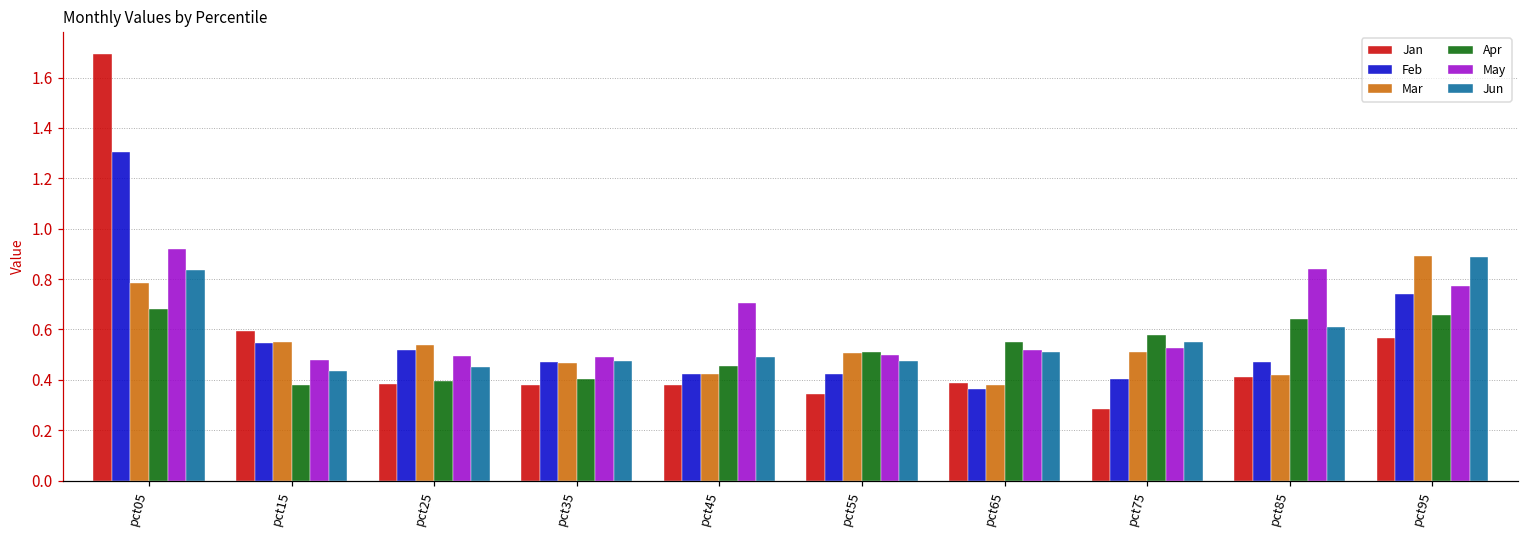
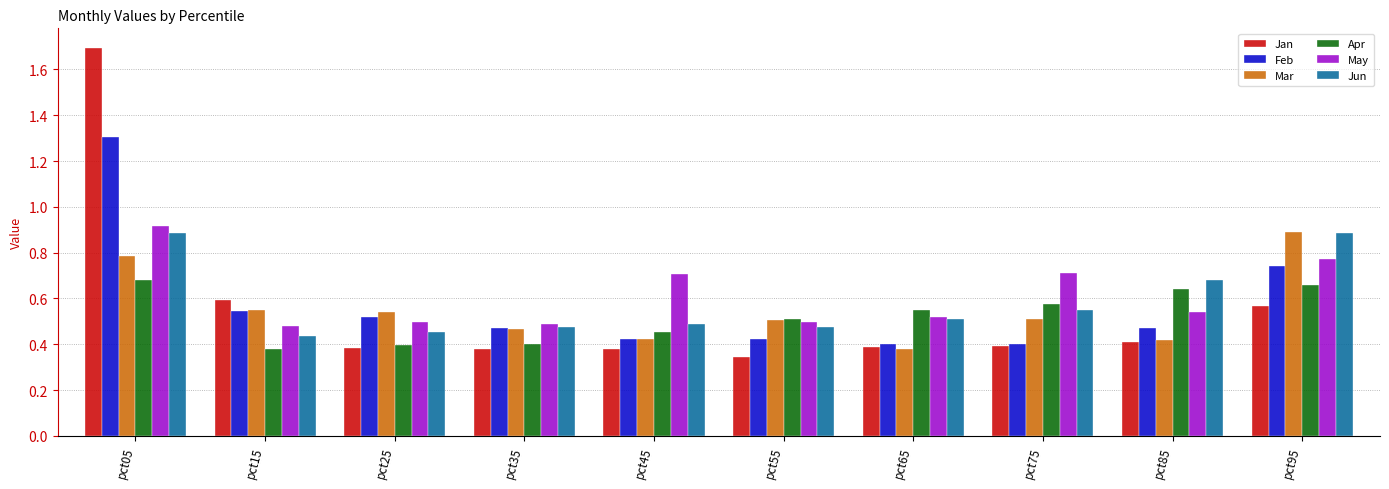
Jun, pct05: 0.84 -> 0.89
Feb, pct65: 0.36 -> 0.40
Jan, pct75: 0.29 -> 0.39
May, pct75: 0.52 -> 0.71
May, pct85: 0.84 -> 0.54
Jun, pct85: 0.61 -> 0.68
